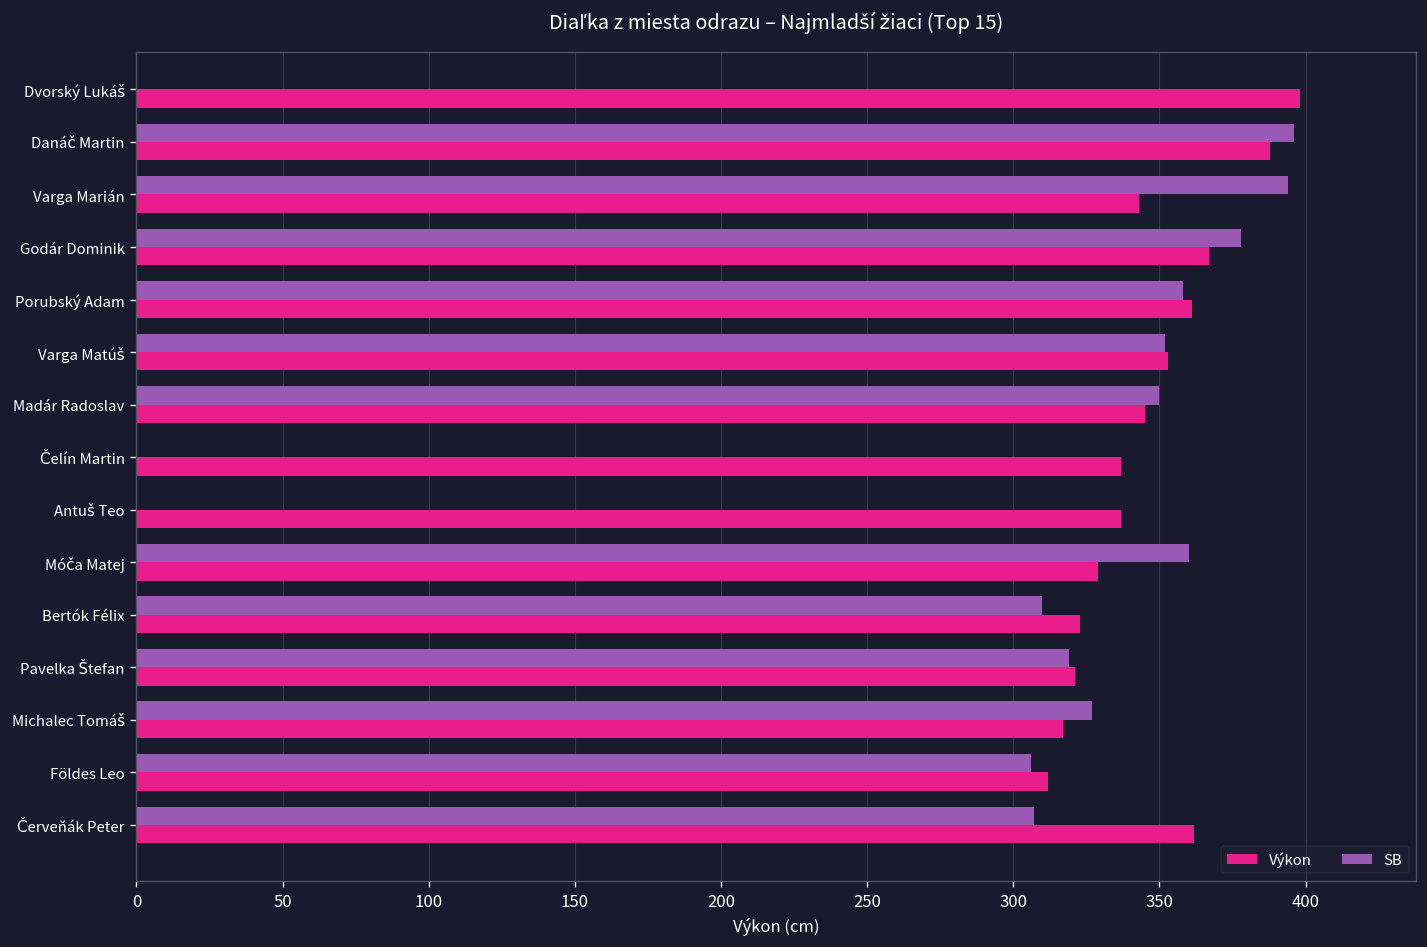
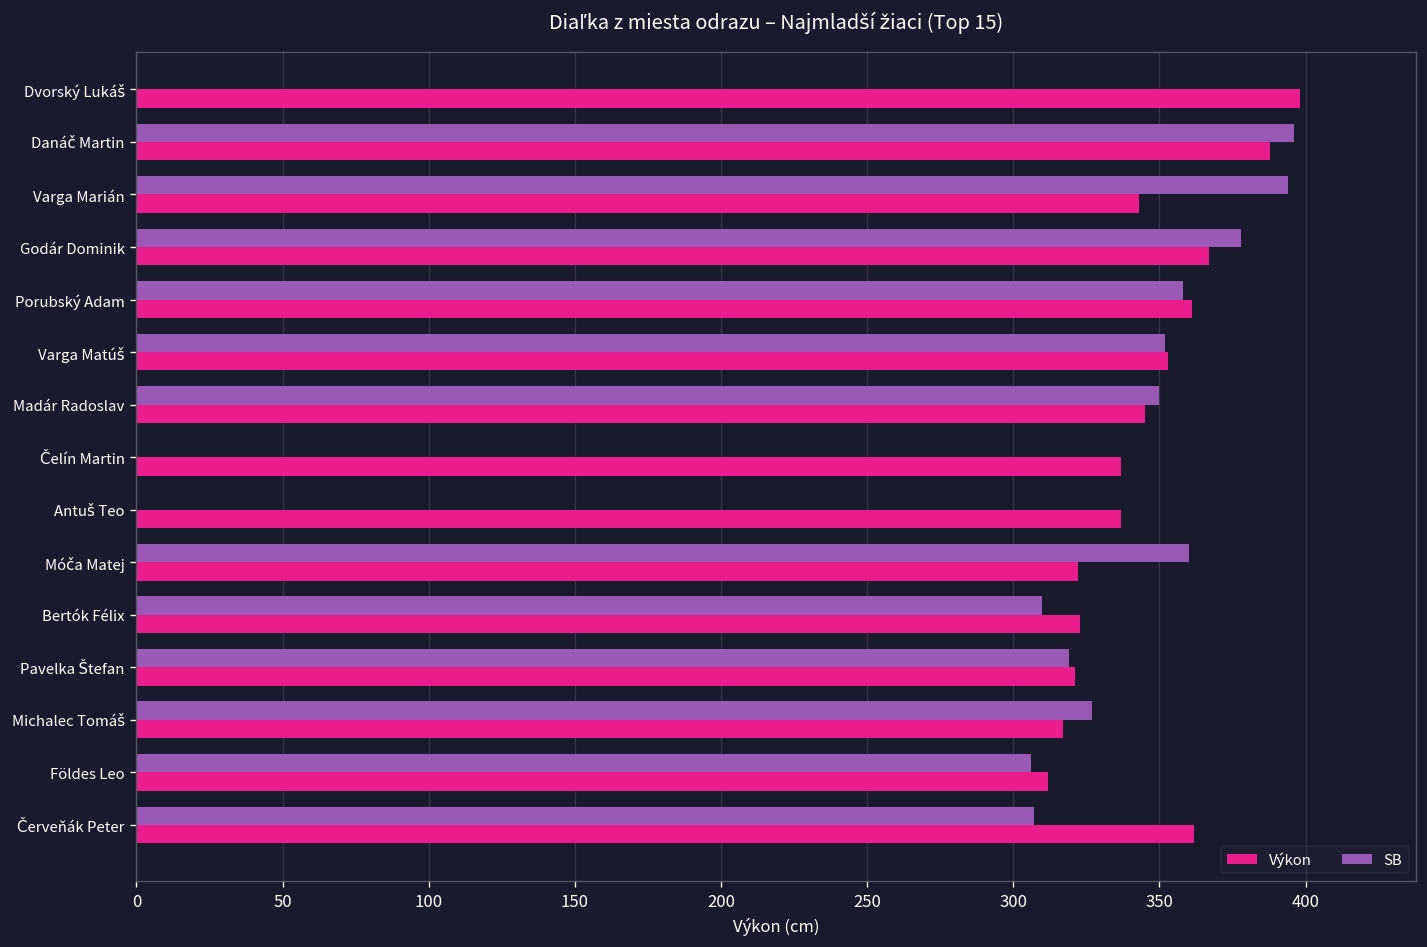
Výkon, Móča Matej: 329 -> 322
